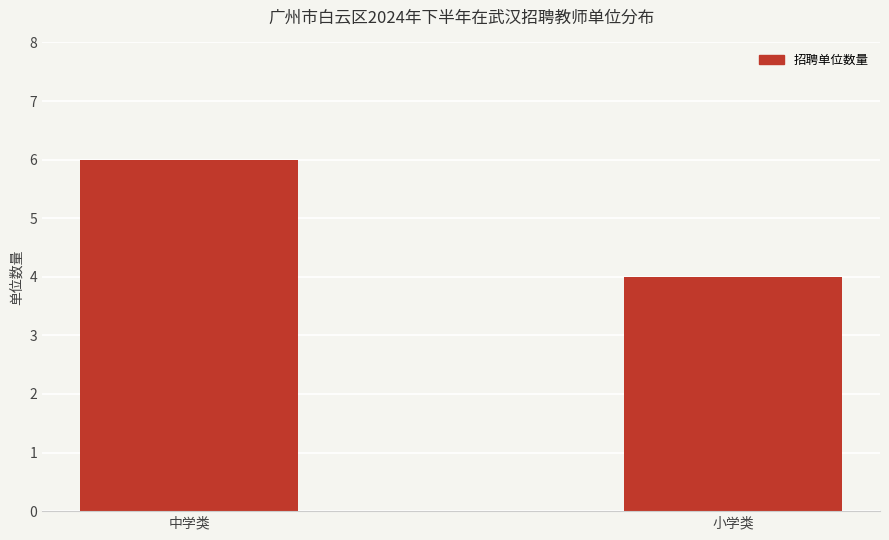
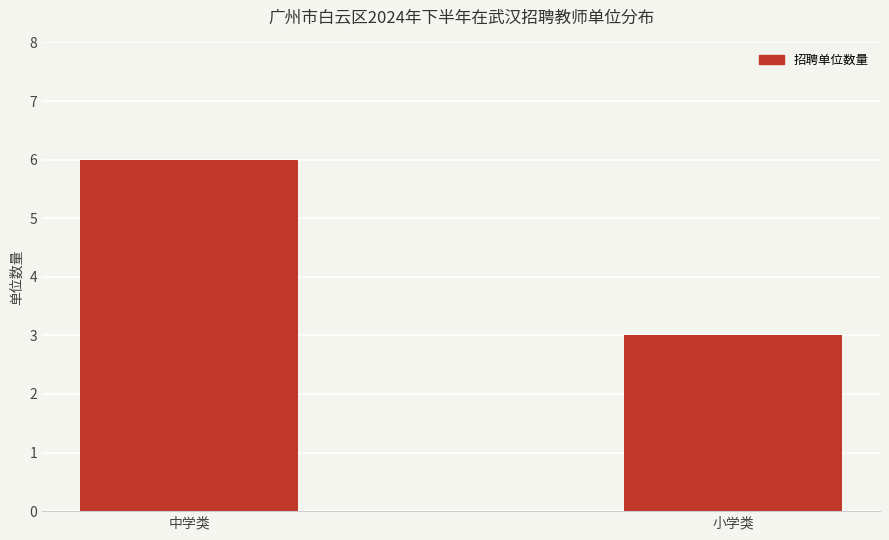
小学类: 4 -> 3
